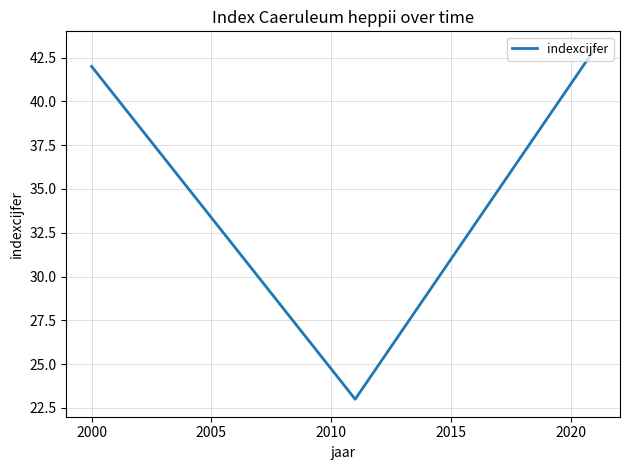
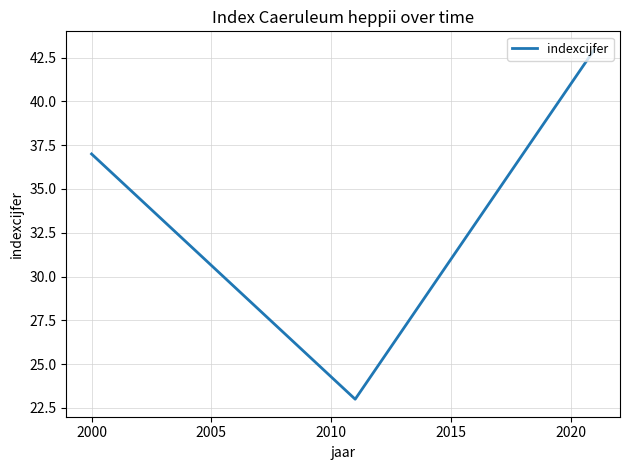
2000: 42 -> 37
